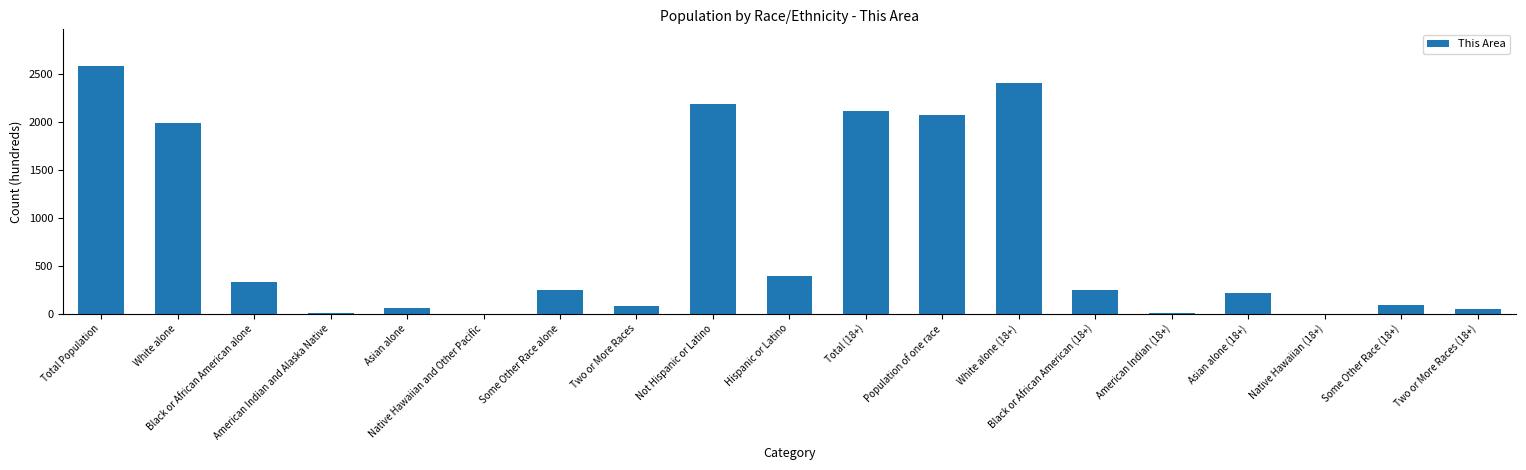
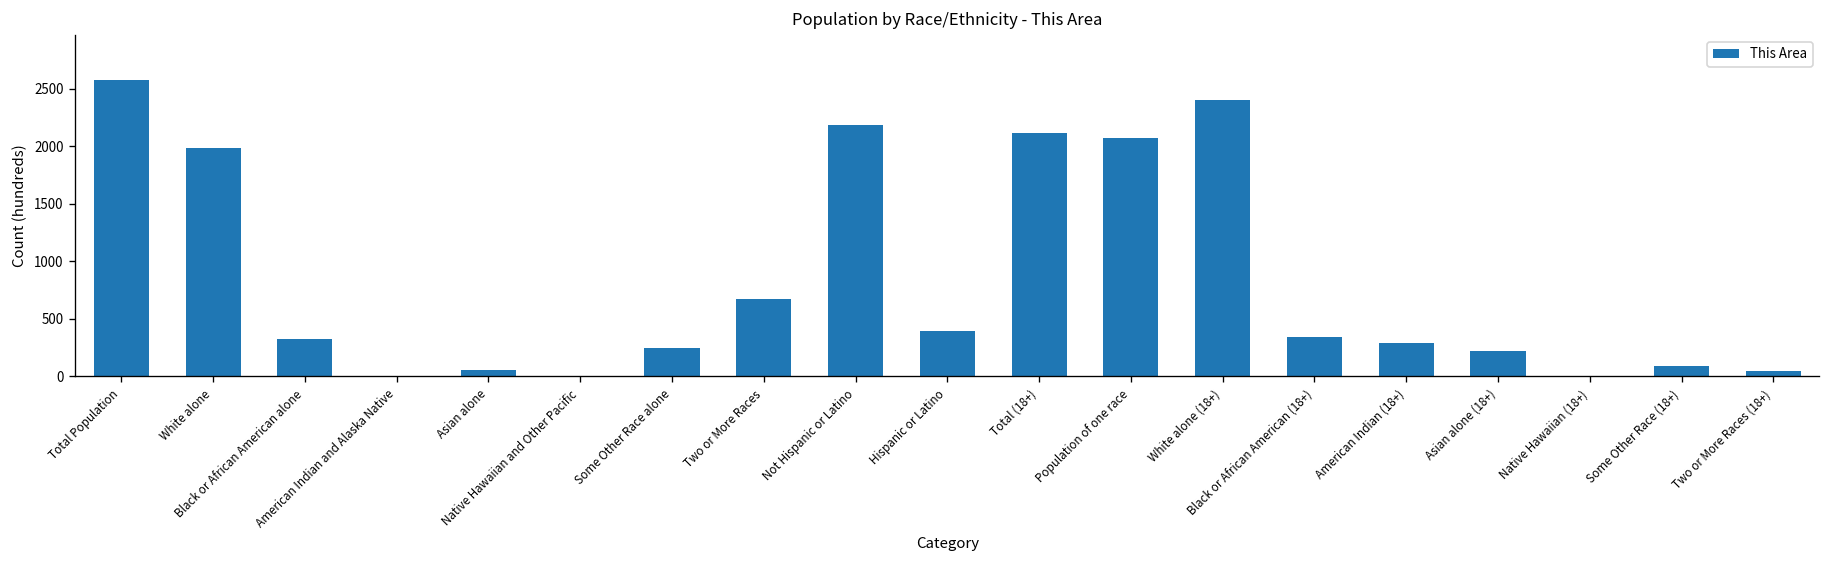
Two or More Races: 100 -> 700
Black or African American (18+): 200 -> 300
American Indian (18+): 0 -> 300
